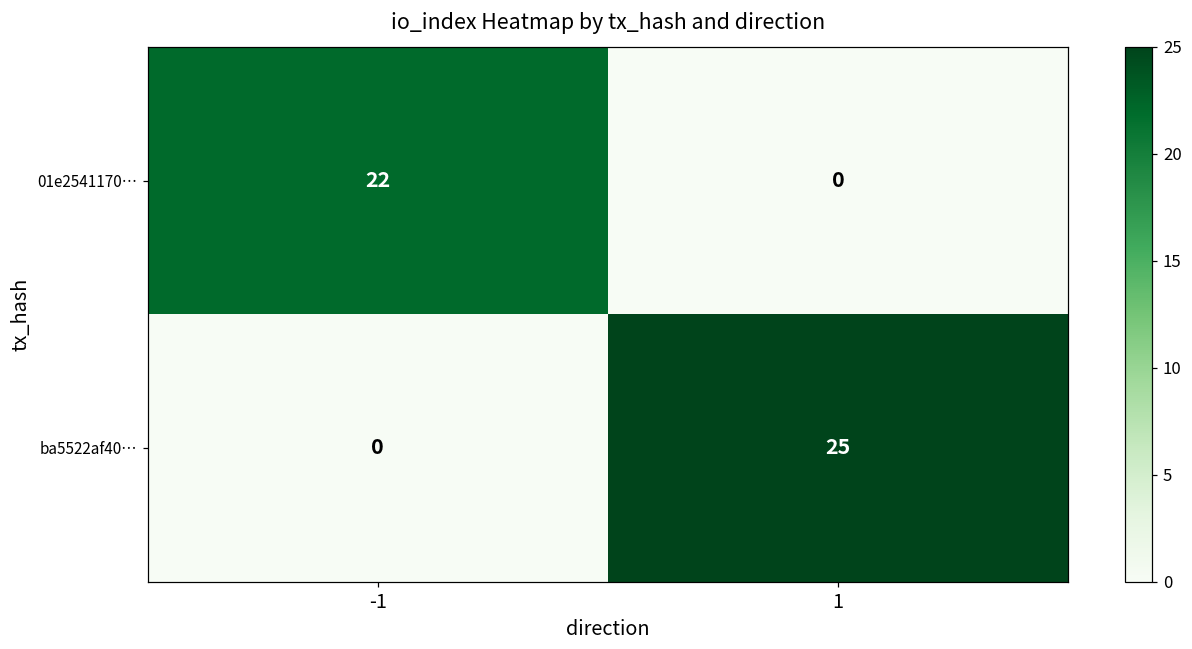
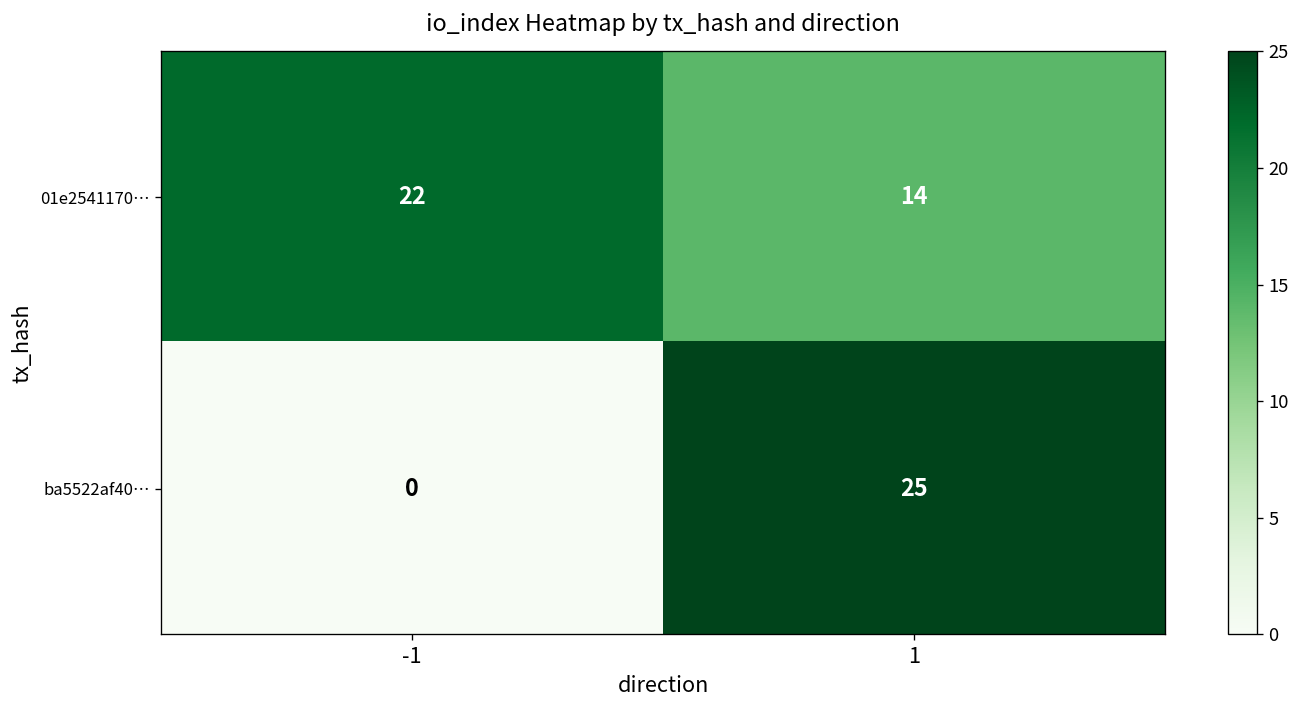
01e2541170…, 1: 0 -> 14
